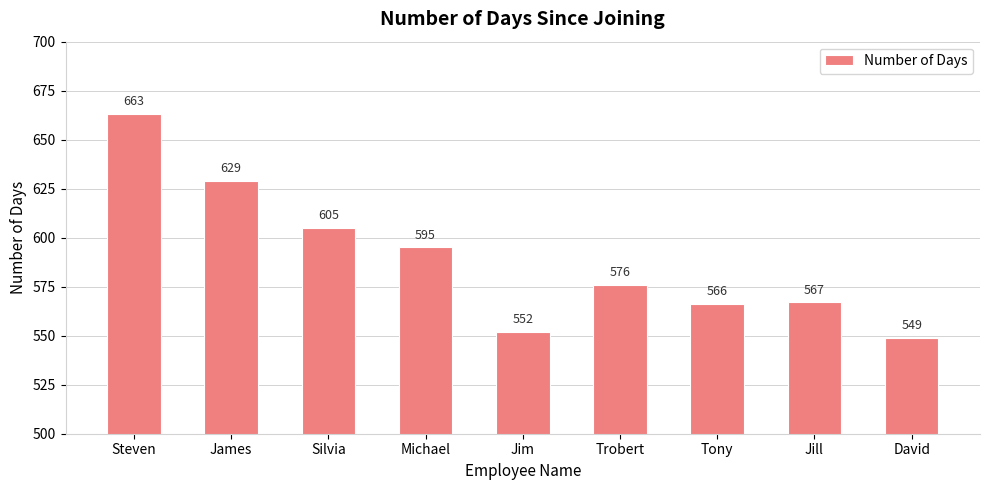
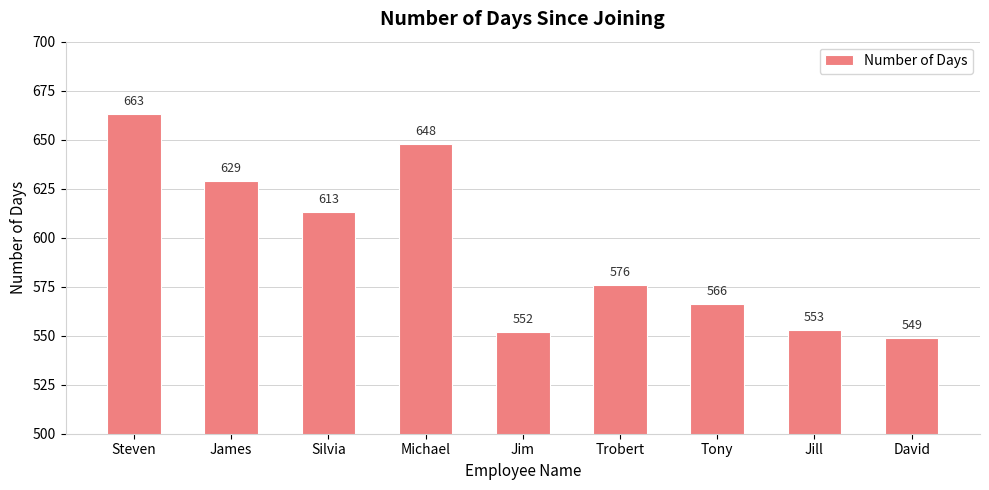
Silvia: 605 -> 613
Michael: 595 -> 648
Jill: 567 -> 553
